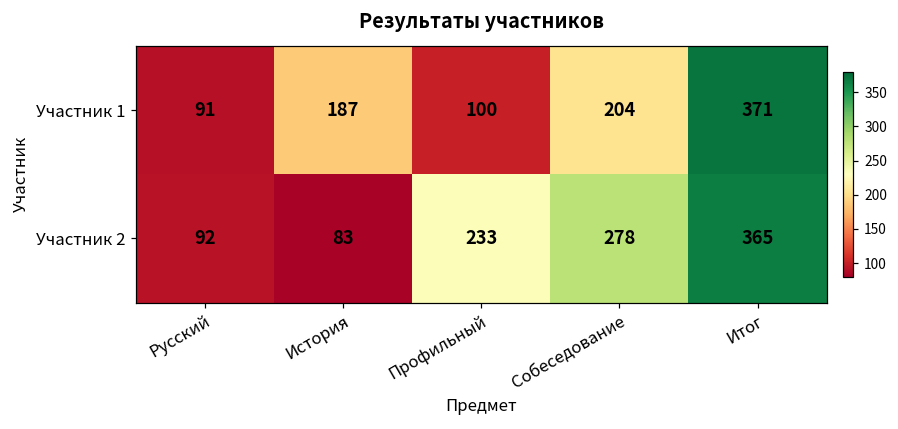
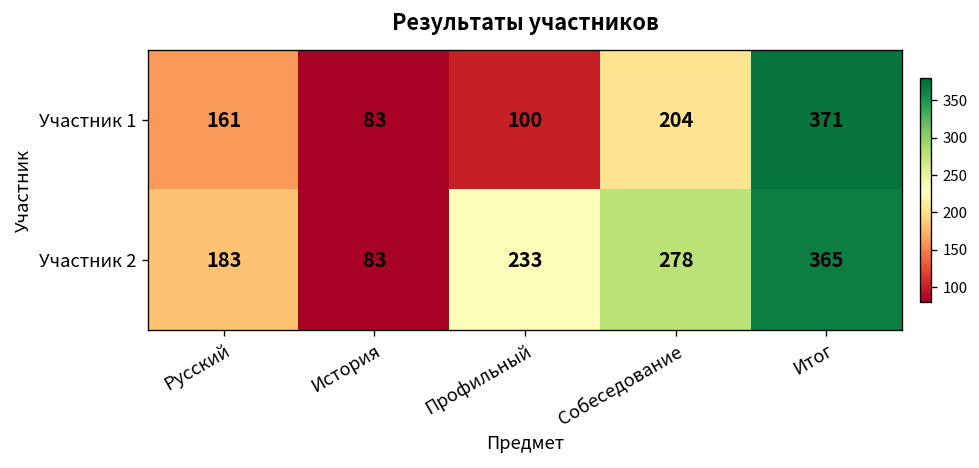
Участник 1, Русский: 91 -> 161
Участник 1, История: 187 -> 83
Участник 2, Русский: 92 -> 183
